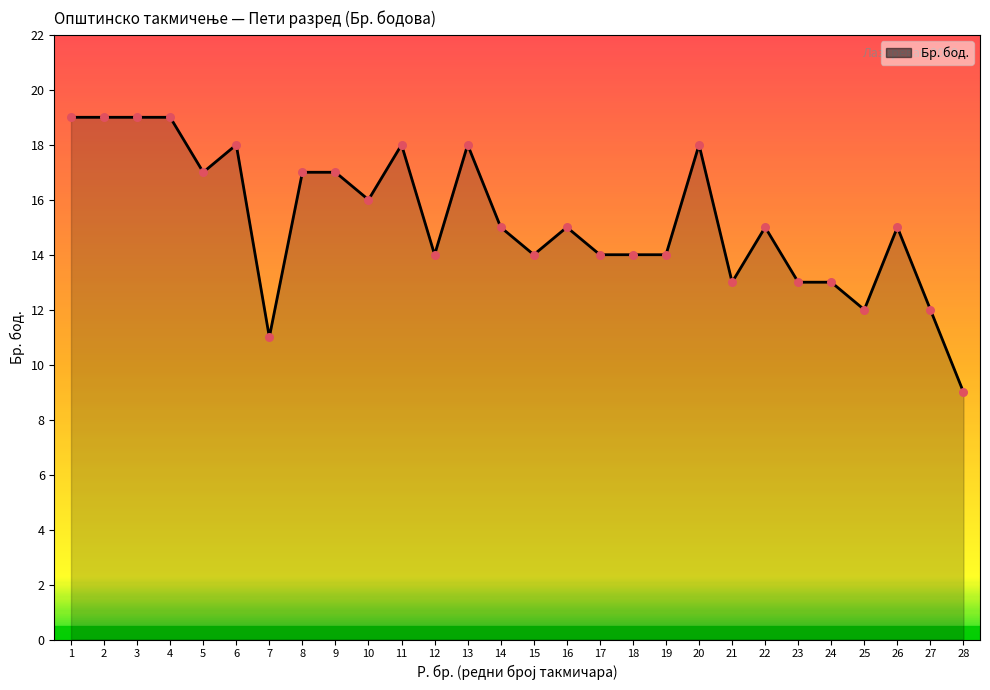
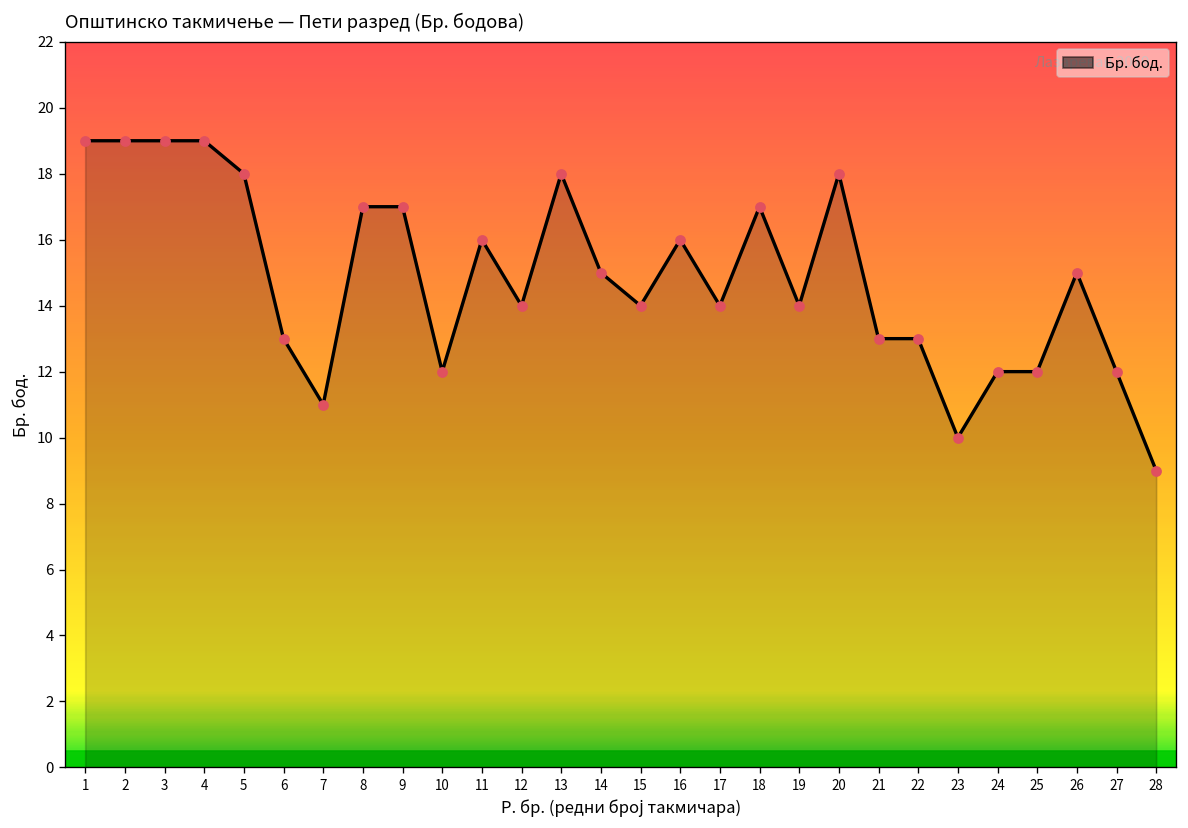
5: 17 -> 18
6: 18 -> 13
10: 16 -> 12
11: 18 -> 16
16: 15 -> 16
18: 14 -> 17
22: 15 -> 13
23: 13 -> 10
24: 13 -> 12
